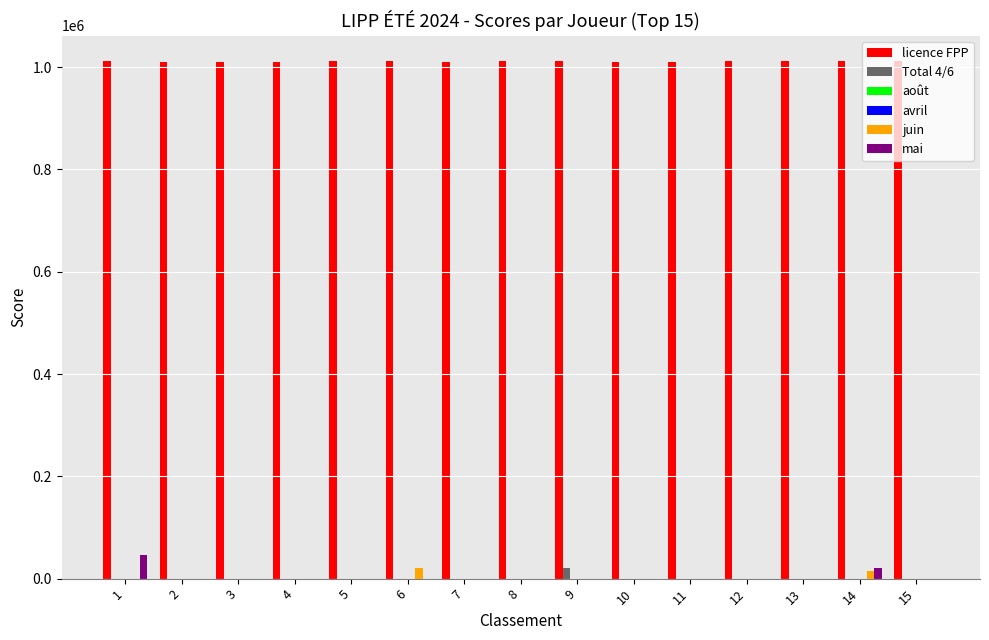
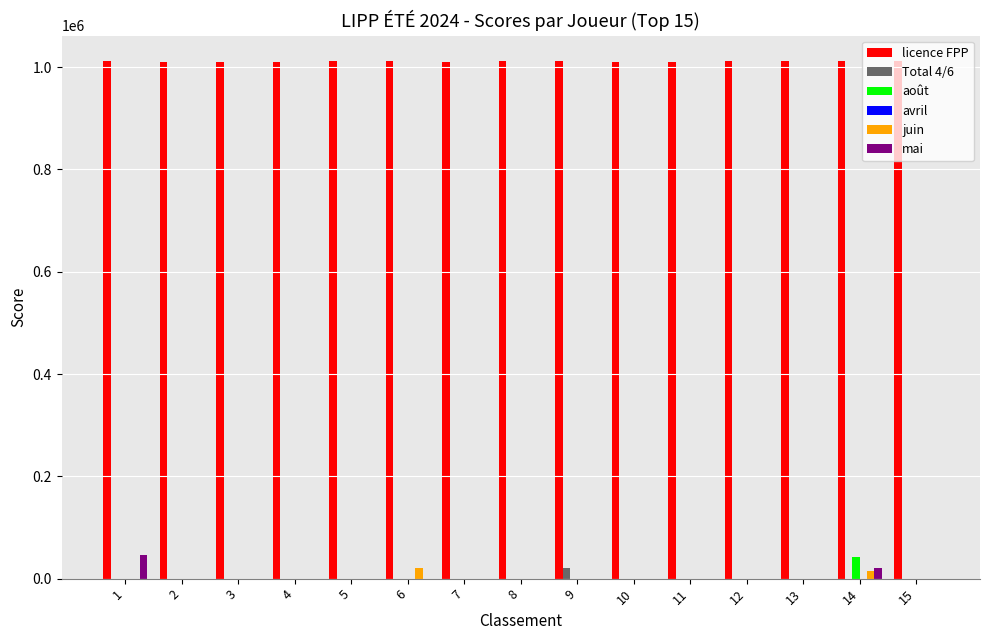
août, 14: 0 -> 40000
